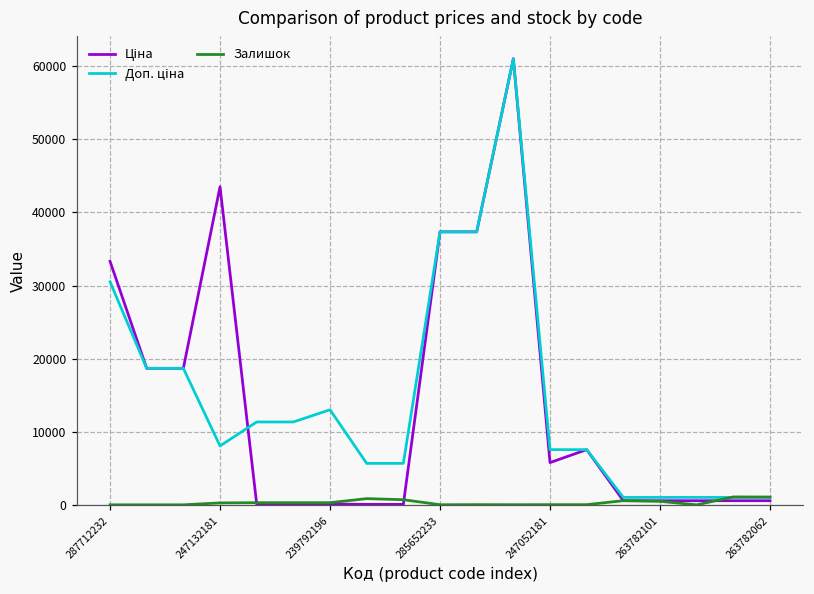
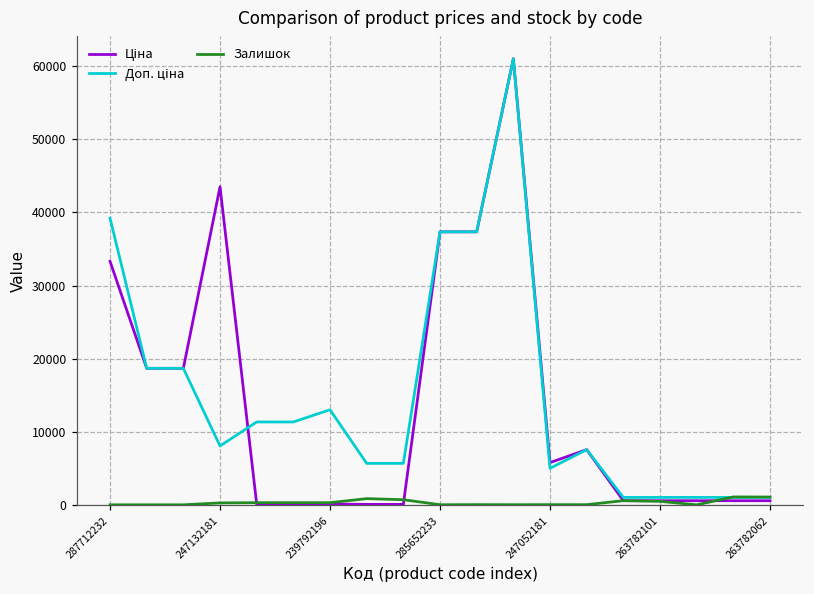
Доп. ціна, 287712232: 31000 -> 39000
Доп. ціна, 247052181: 8000 -> 5000
